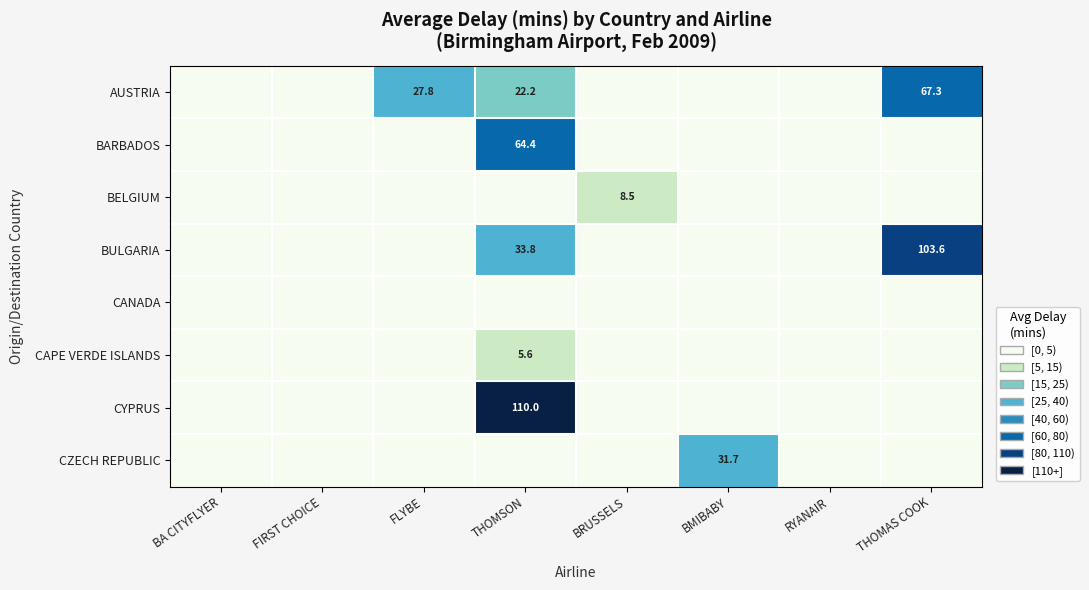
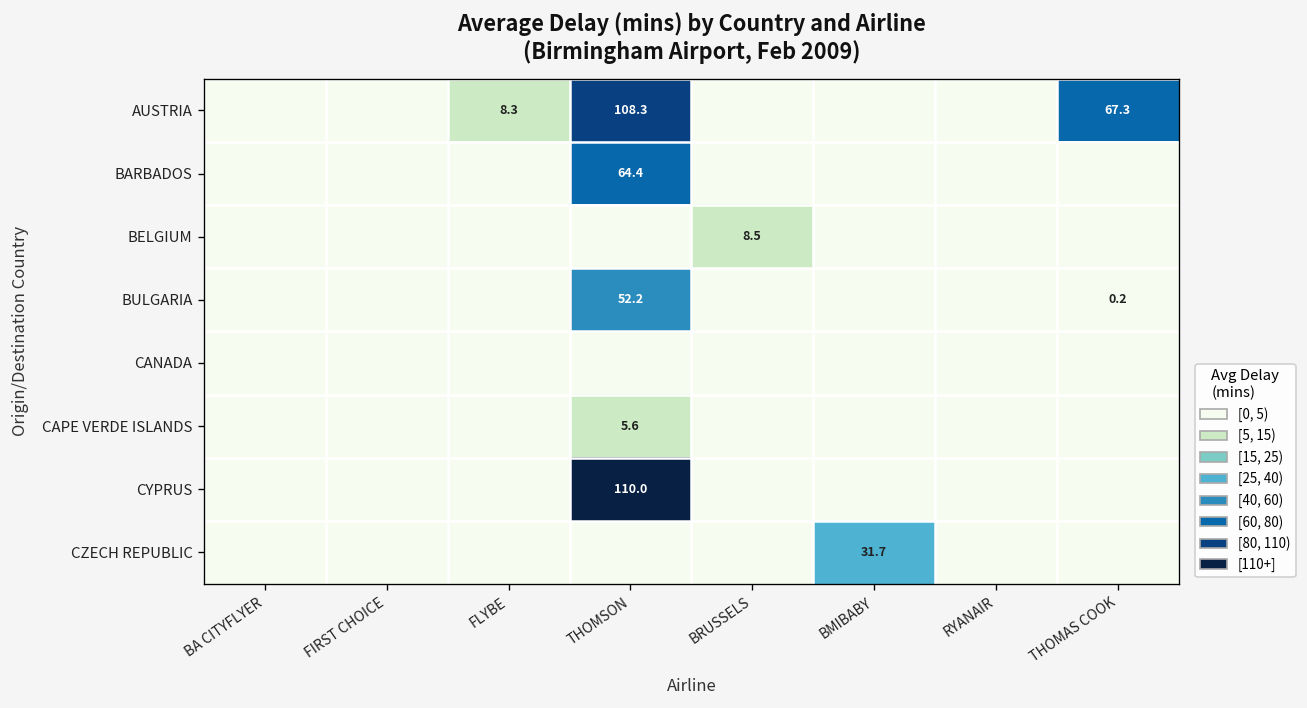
AUSTRIA, FLYBE: 27.8 -> 8.3
AUSTRIA, THOMSON: 22.2 -> 108.3
BULGARIA, THOMSON: 33.8 -> 52.2
BULGARIA, THOMAS COOK: 103.6 -> 0.2
